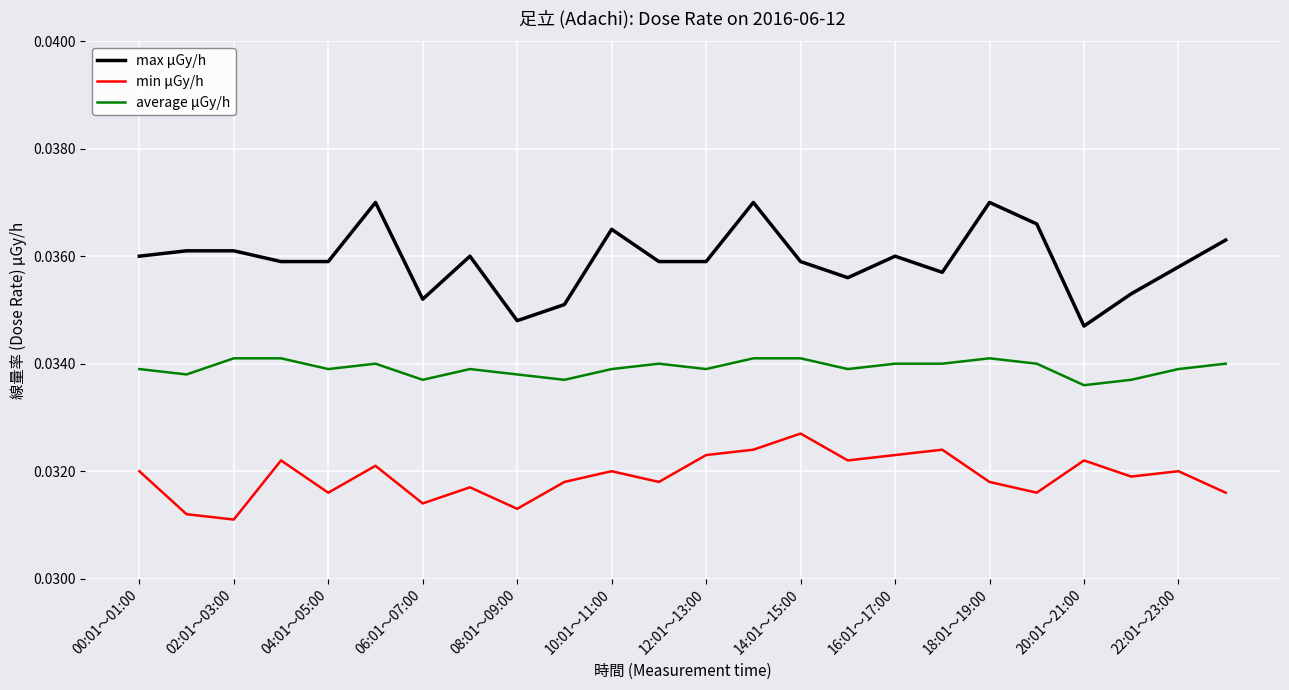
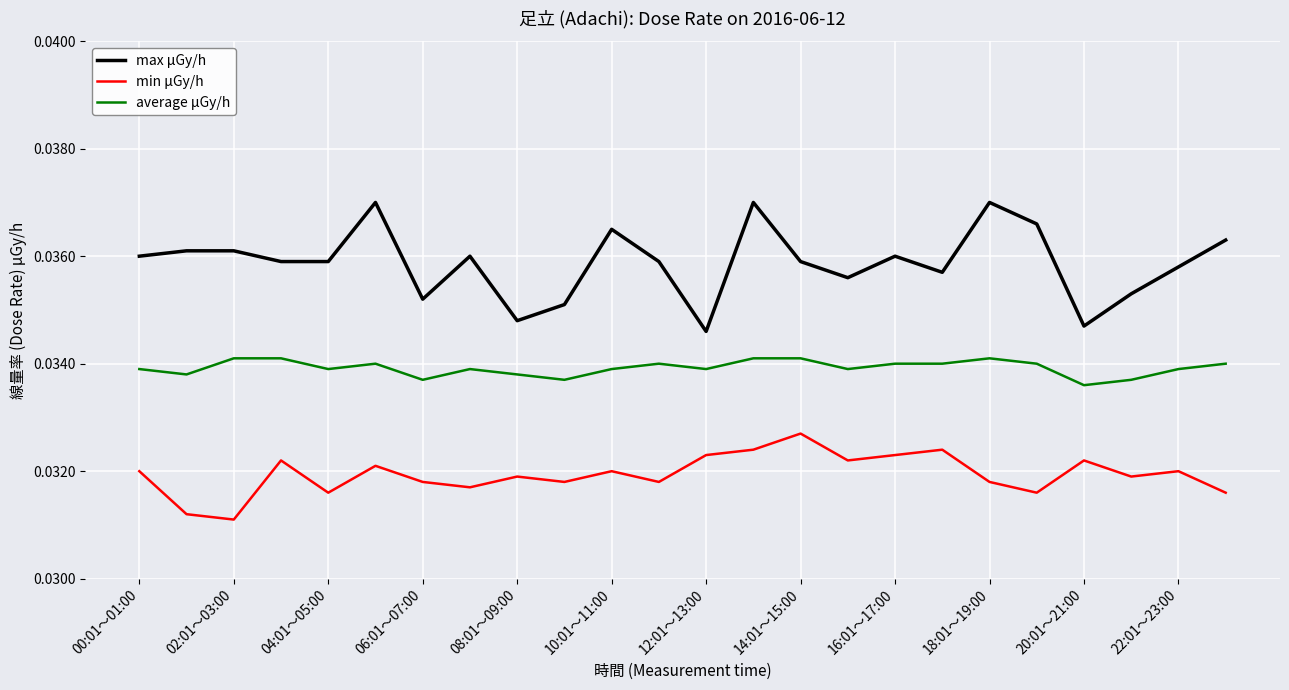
min μGy/h, 06:01～07:00: 0.0314 -> 0.0318
min μGy/h, 08:01～09:00: 0.0313 -> 0.0319
max μGy/h, 12:01～13:00: 0.0359 -> 0.0346
